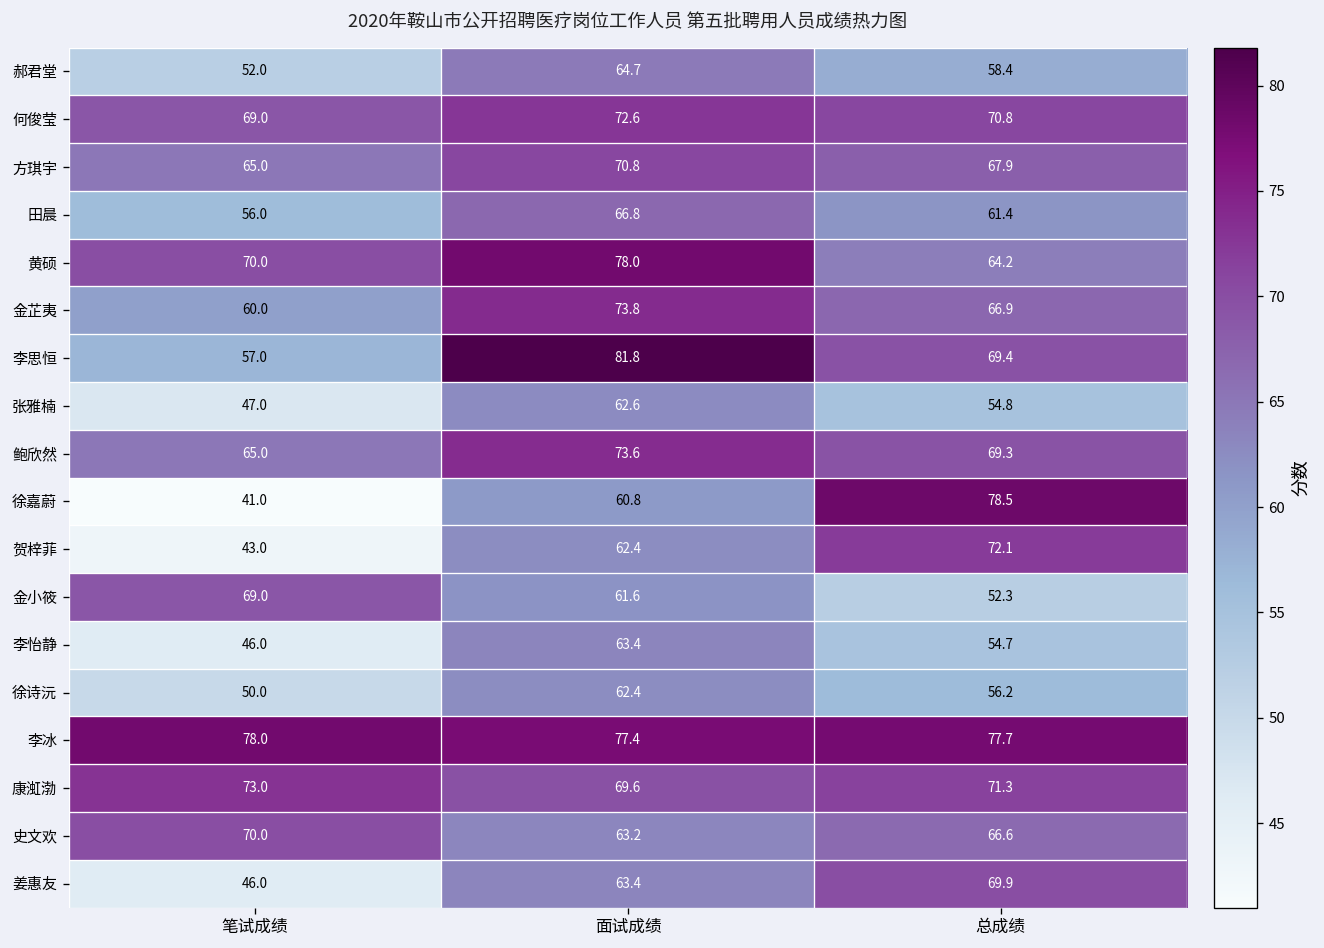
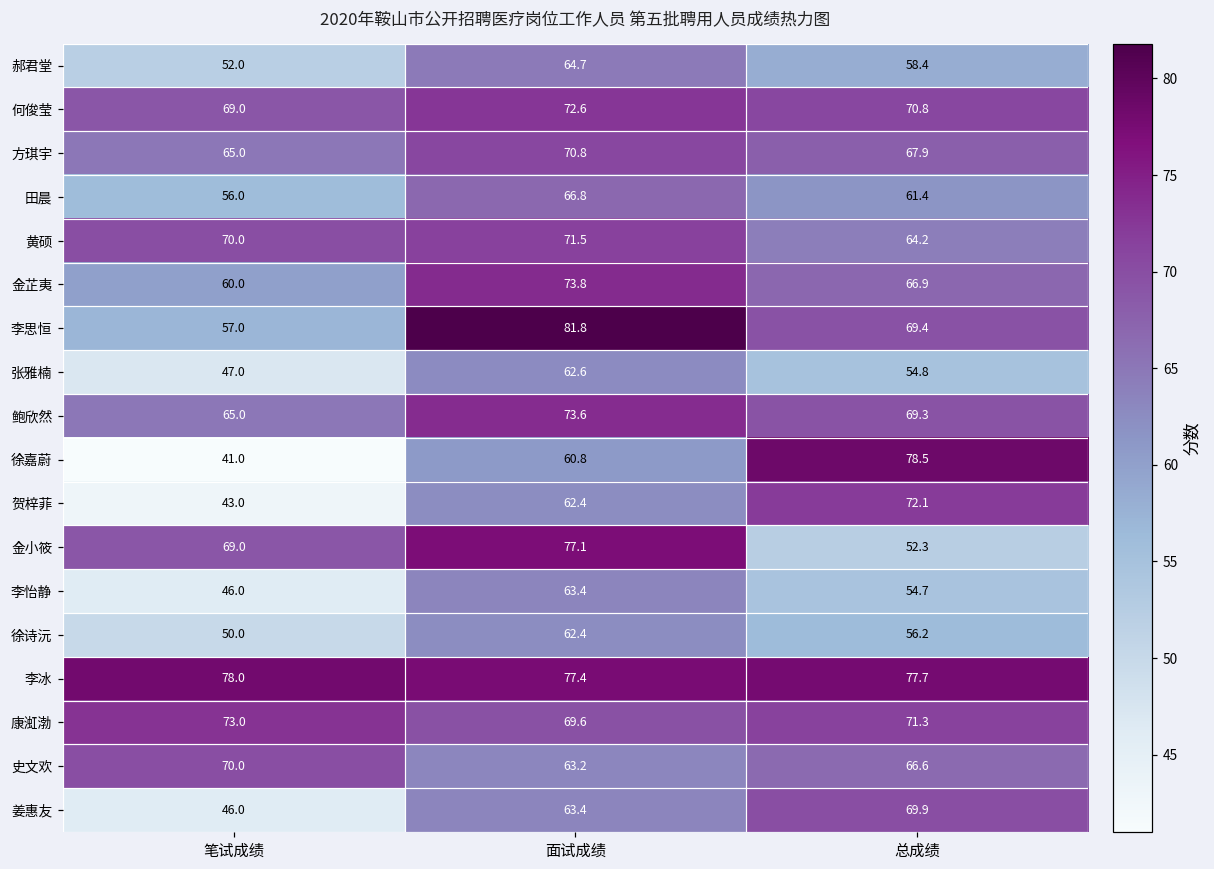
黄硕, 面试成绩: 78.0 -> 71.5
金小筱, 面试成绩: 61.6 -> 77.1
